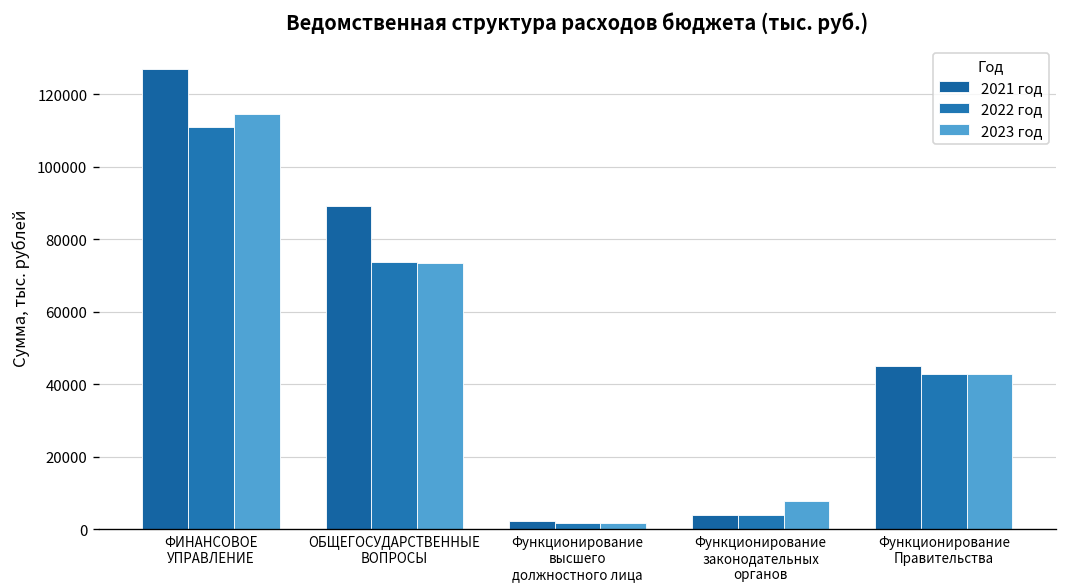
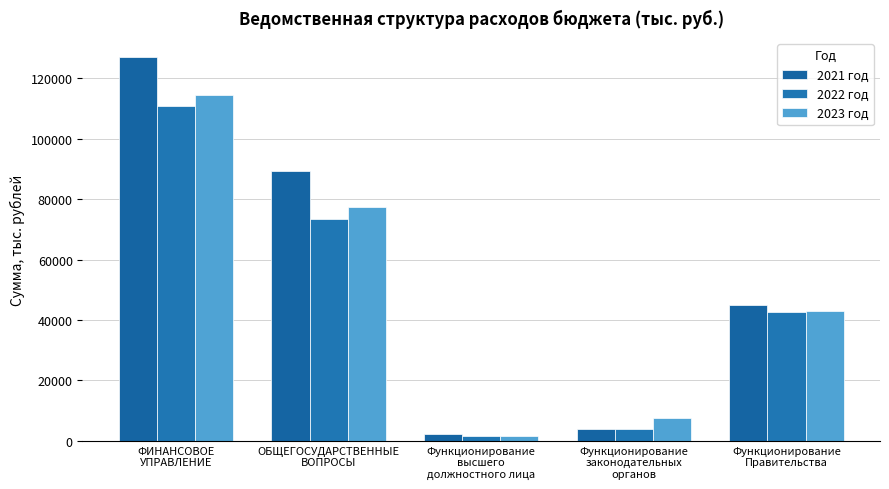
2023 год, ОБЩЕГОСУДАРСТВЕННЫЕ ВОПРОСЫ: 73000 -> 78000
